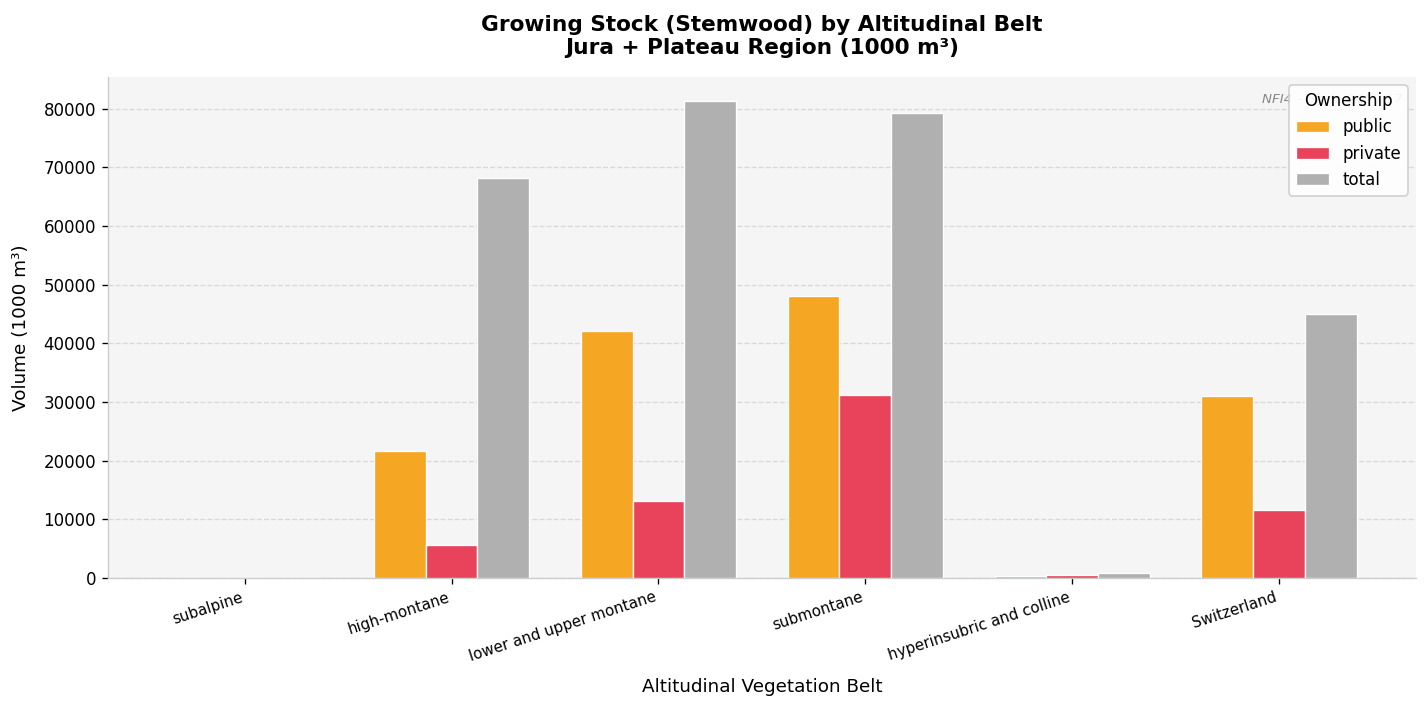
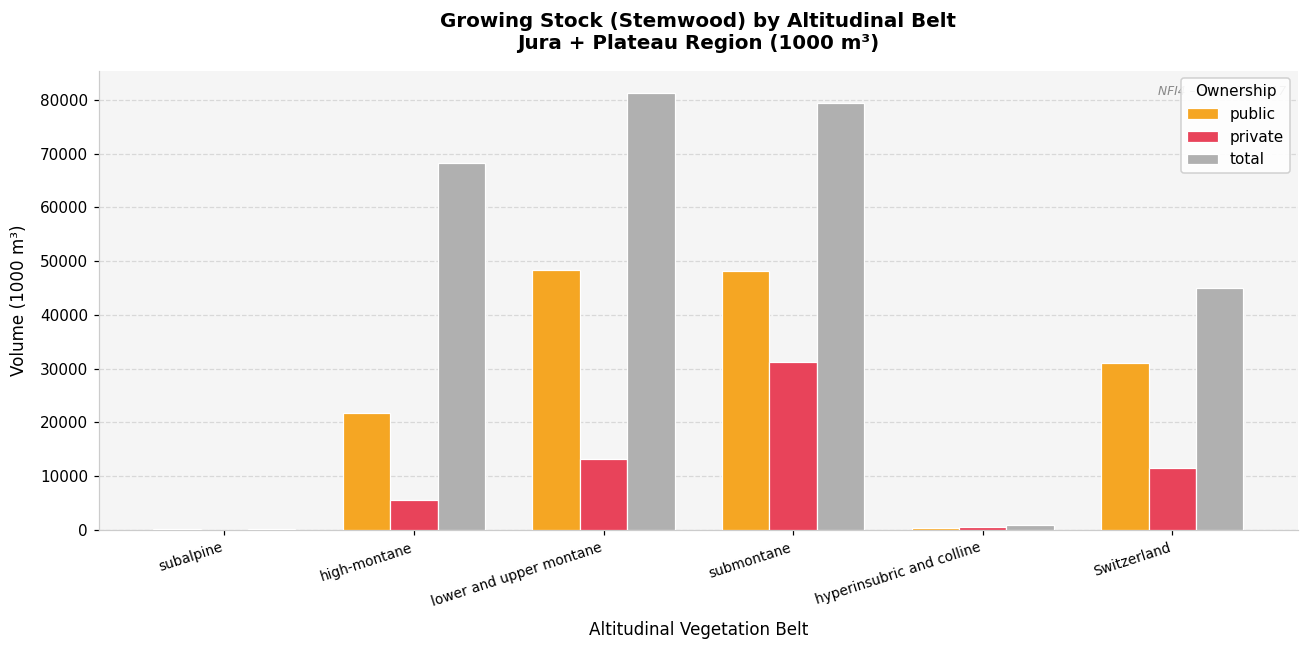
public, lower and upper montane: 42000 -> 48000
